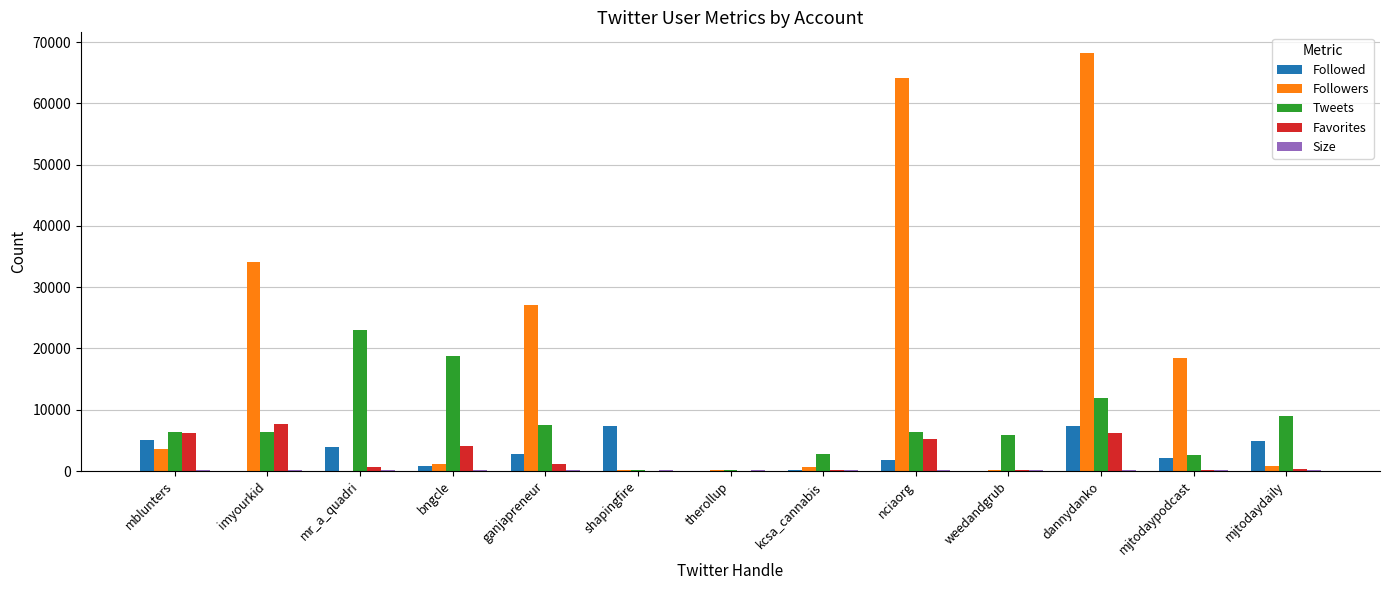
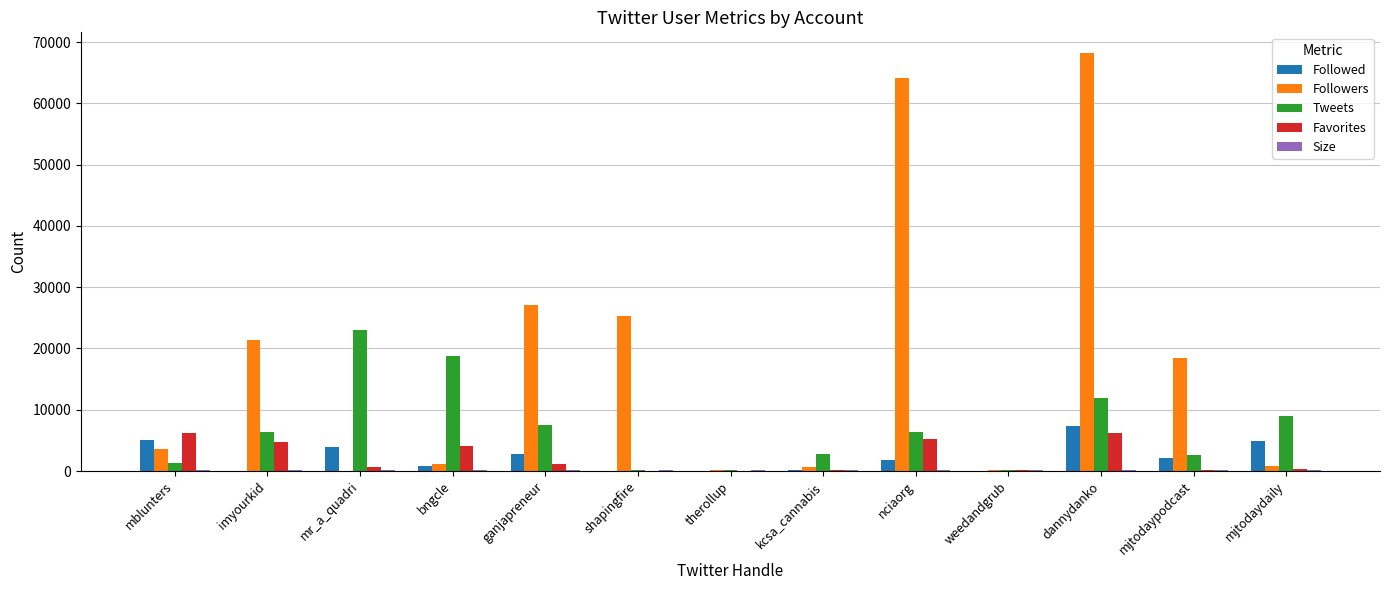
Tweets, mblunters: 6000 -> 1000
Followers, imyourkid: 34000 -> 21000
Favorites, imyourkid: 8000 -> 5000
Followed, shapingfire: 7000 -> 0
Followers, shapingfire: 0 -> 25000
Tweets, weedandgrub: 6000 -> 0
